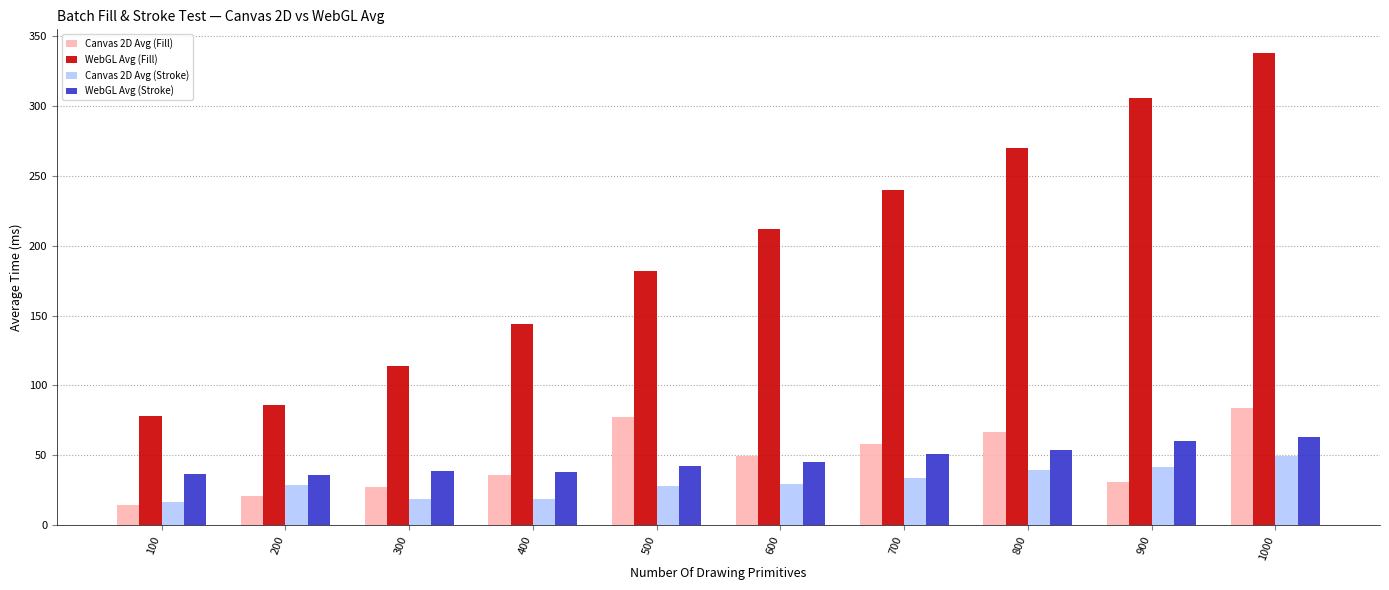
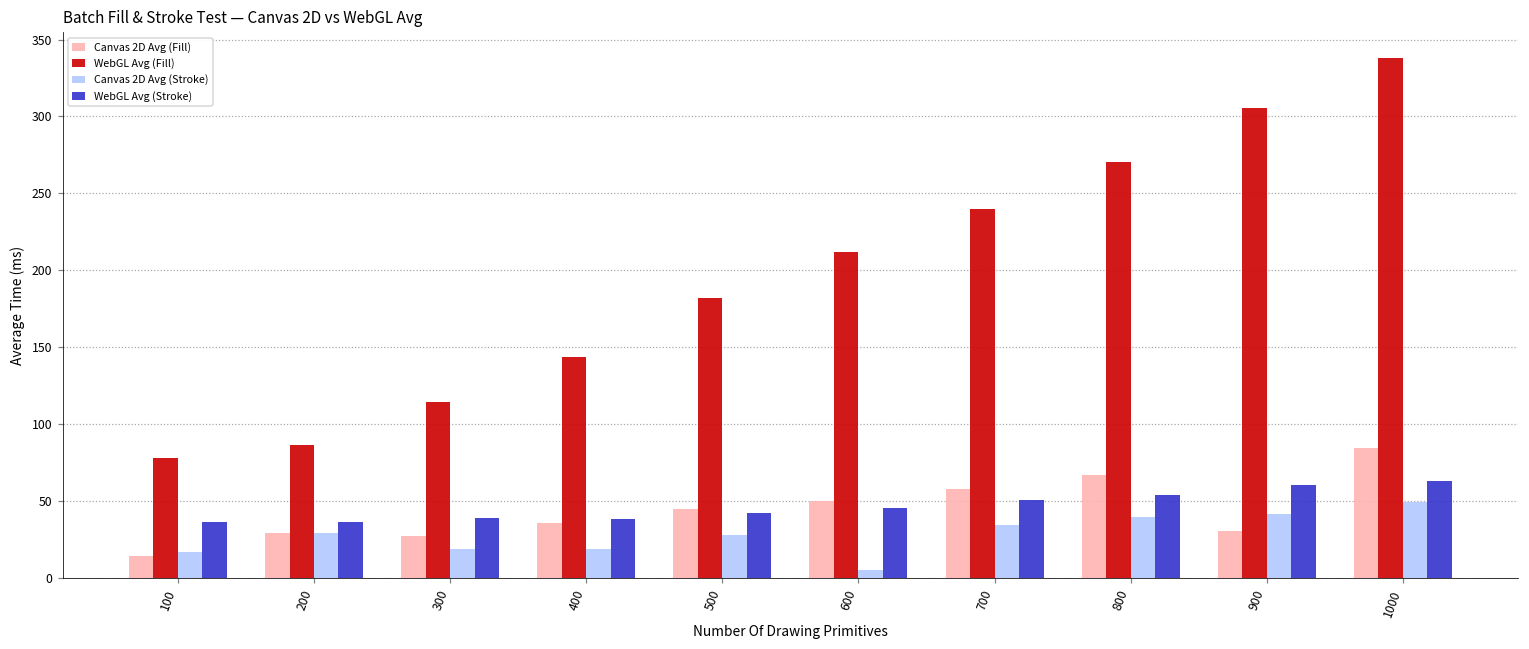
Canvas 2D Avg (Fill), 200: 21 -> 29
Canvas 2D Avg (Fill), 500: 77 -> 45
Canvas 2D Avg (Stroke), 600: 29 -> 5
